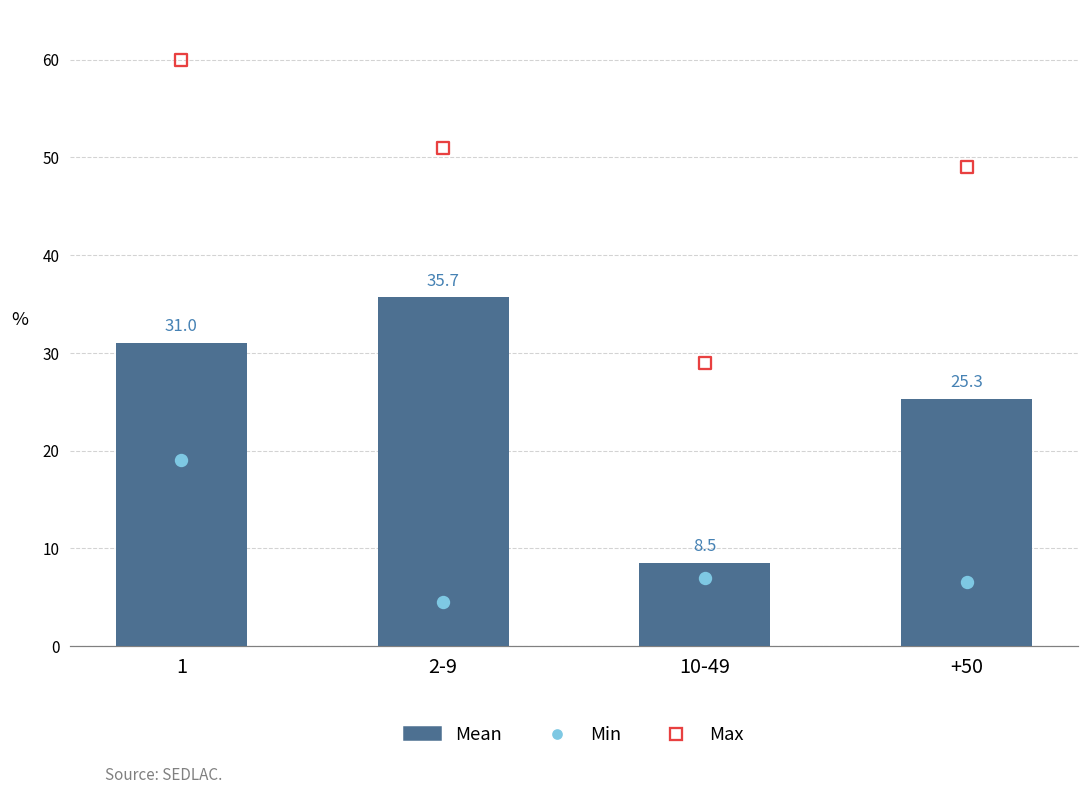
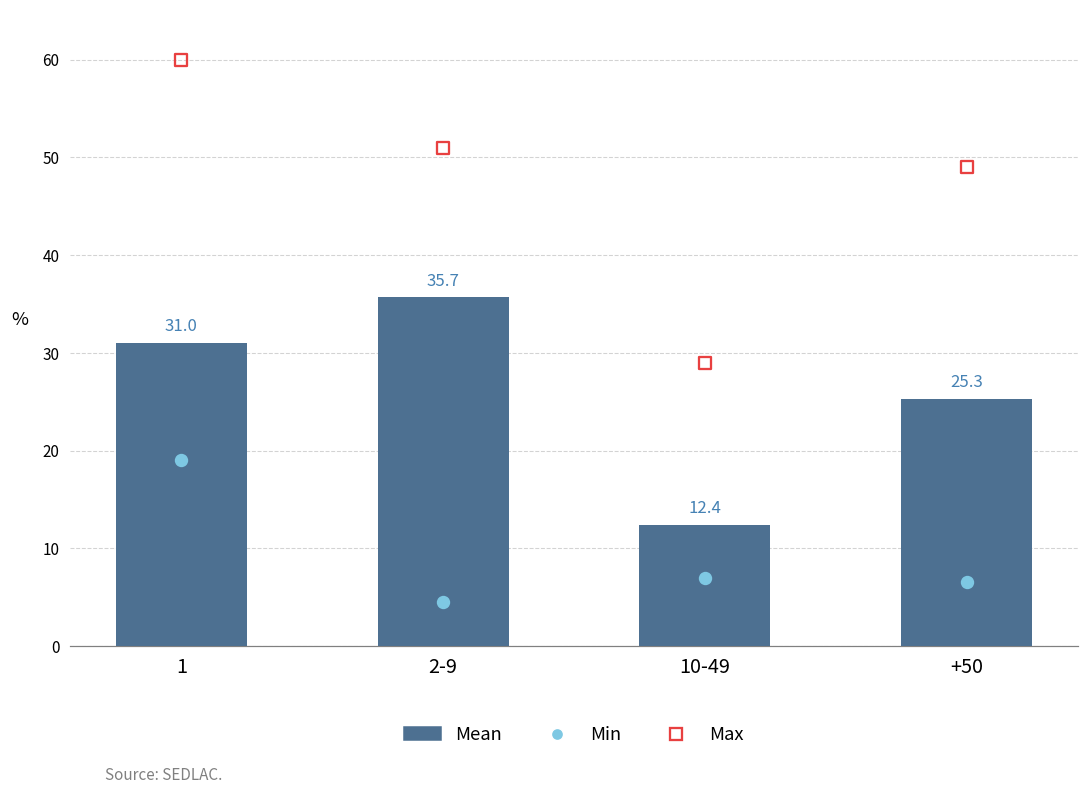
Mean, 10-49: 8.5 -> 12.4
